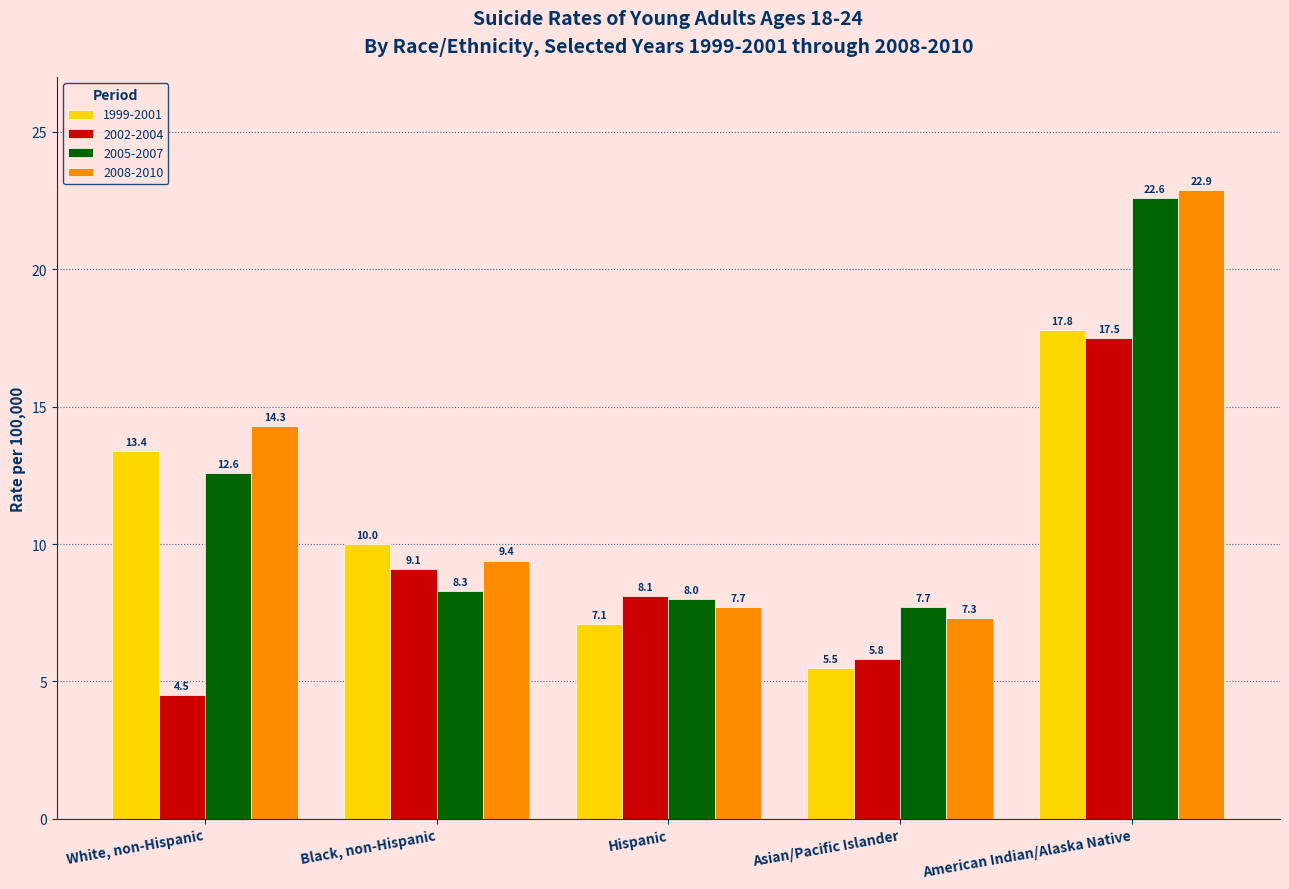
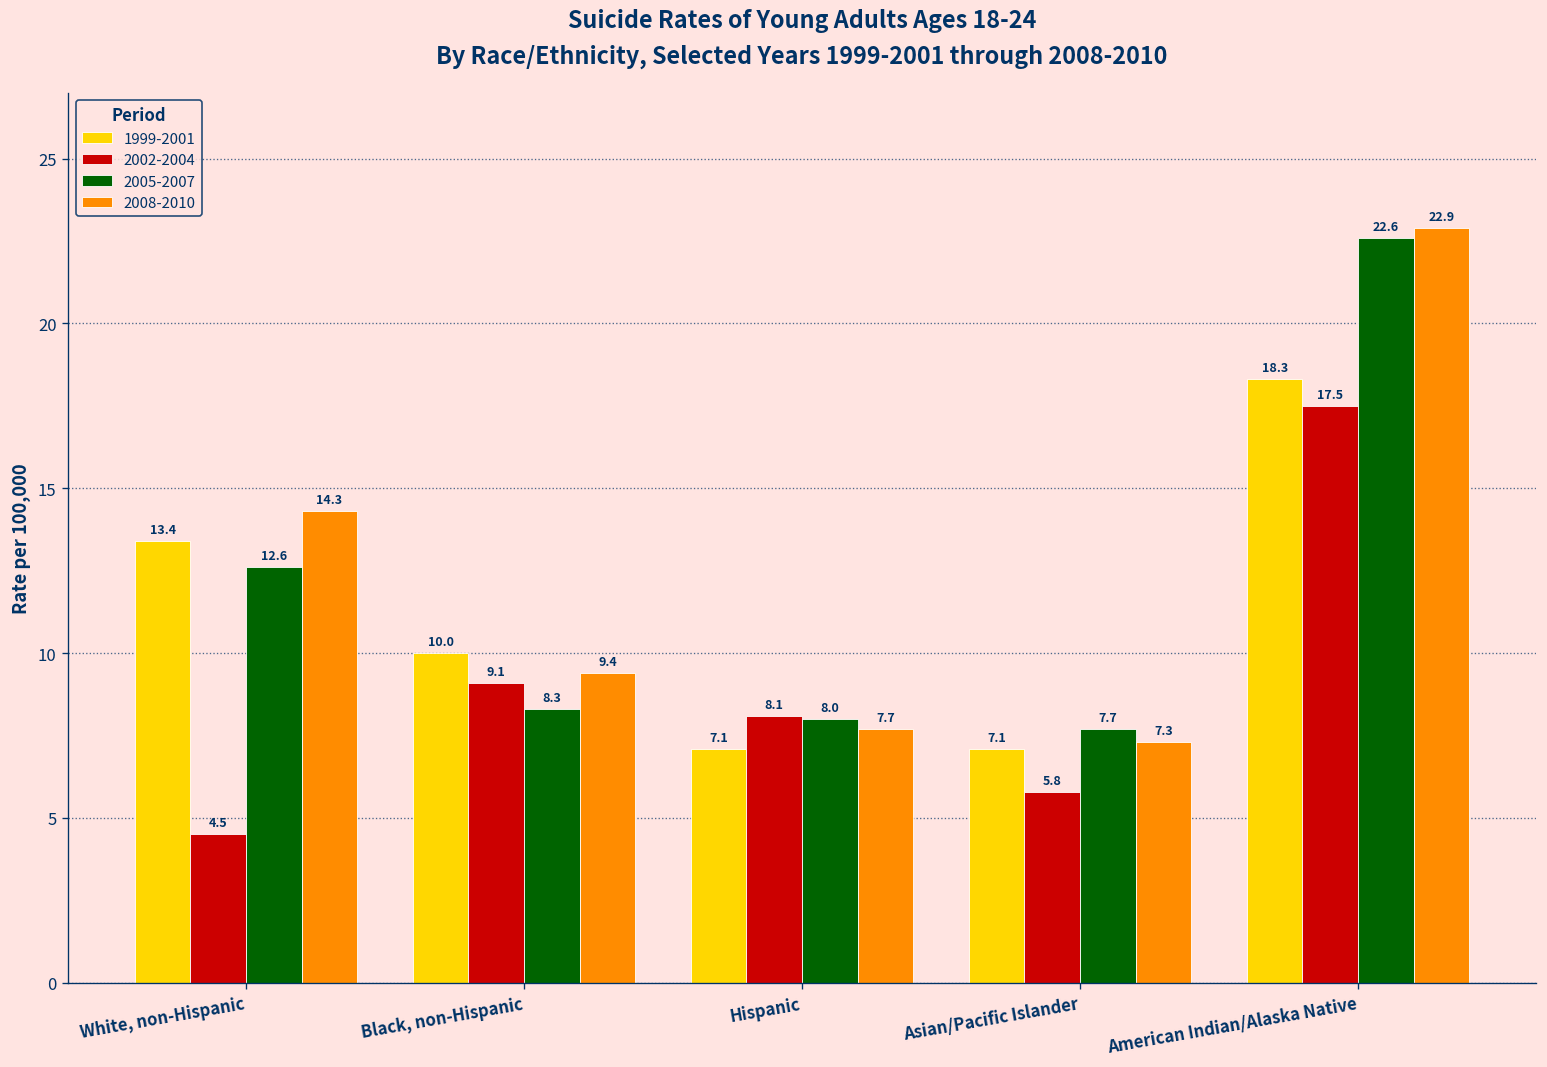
1999-2001, Asian/Pacific Islander: 5.5 -> 7.1
1999-2001, American Indian/Alaska Native: 17.8 -> 18.3
